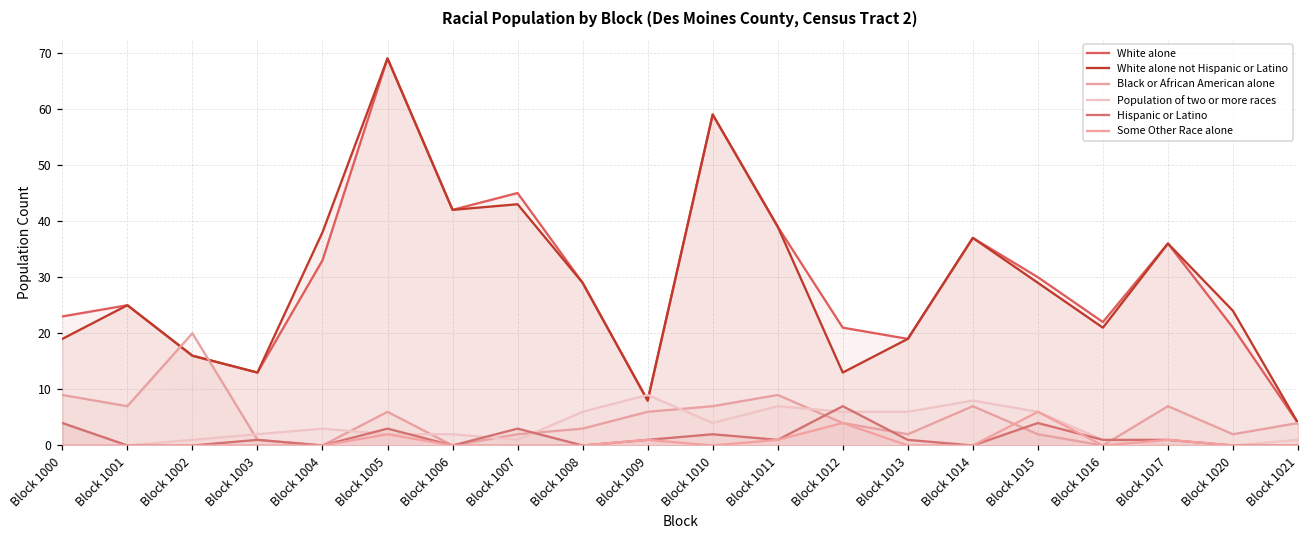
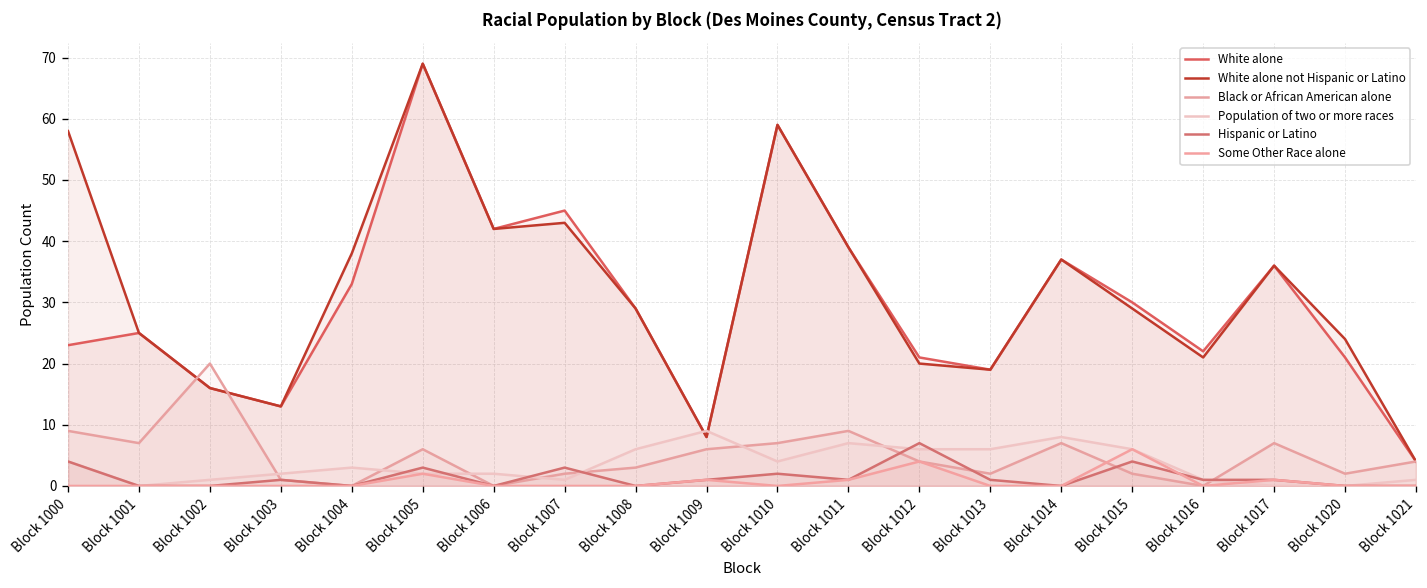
White alone not Hispanic or Latino, Block 1000: 19 -> 58
White alone not Hispanic or Latino, Block 1012: 13 -> 20
